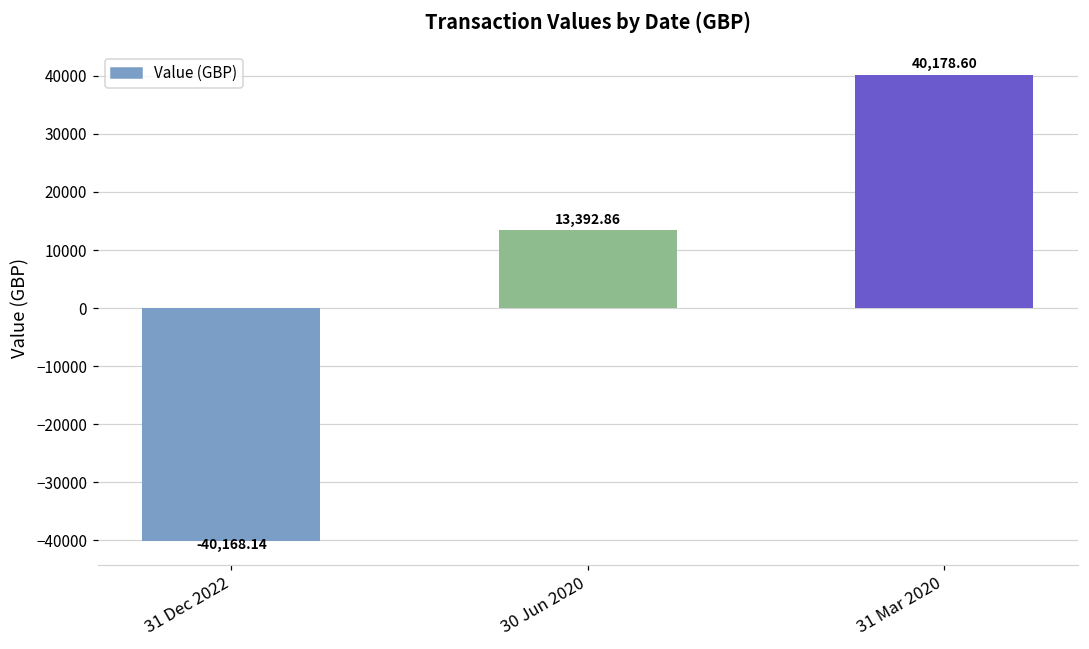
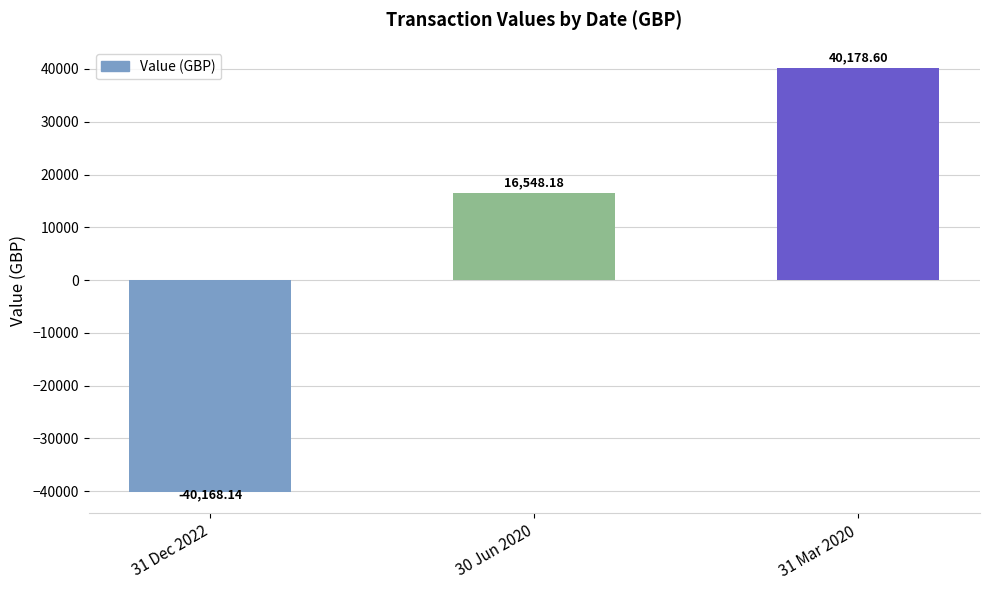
30 Jun 2020: 13,392.86 -> 16,548.18
